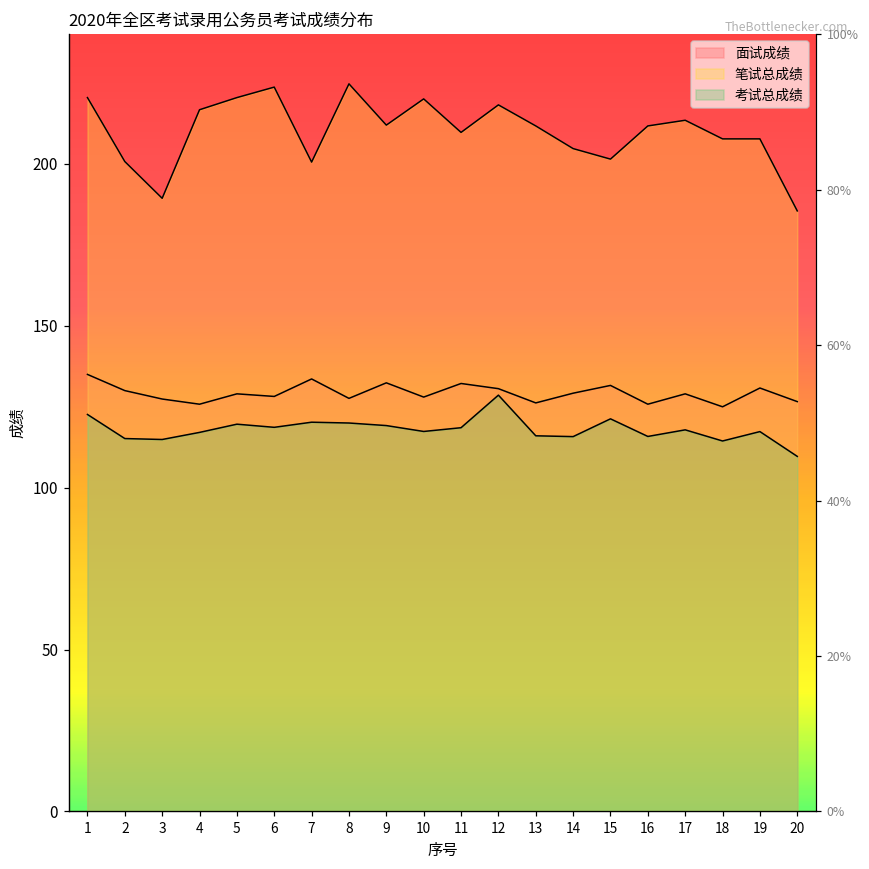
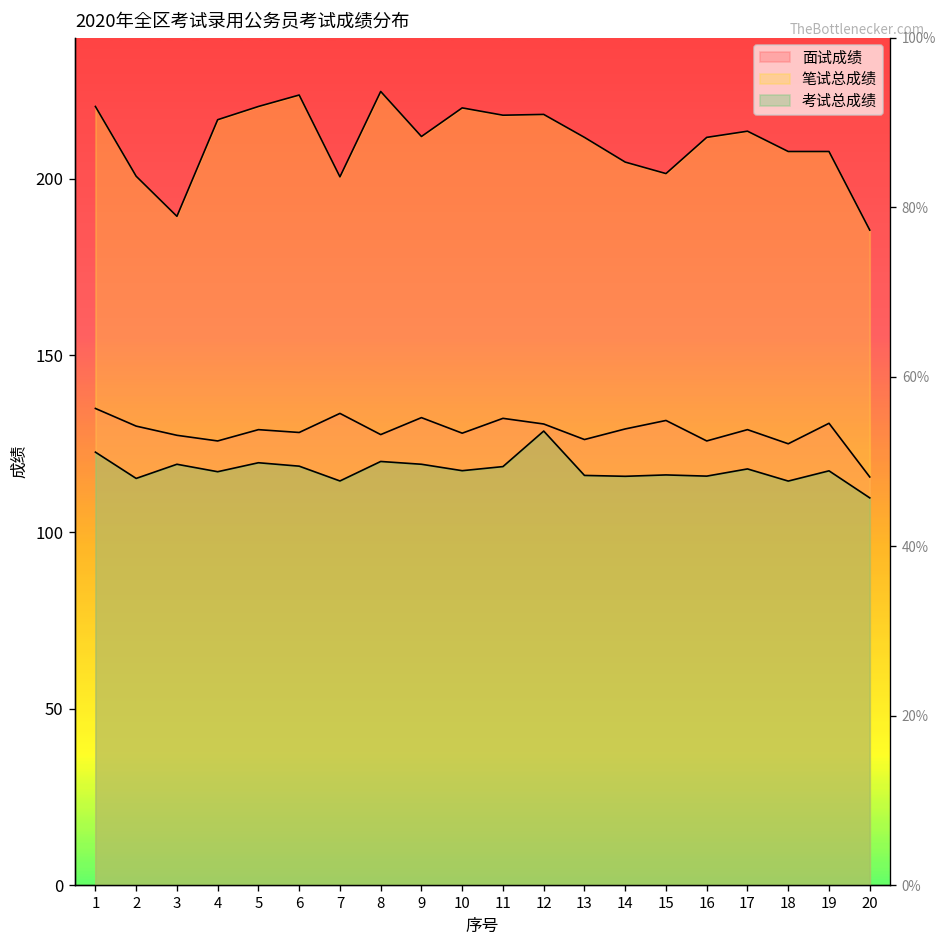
考试总成绩, 3: 115 -> 119
考试总成绩, 7: 120 -> 114
笔试总成绩, 11: 210 -> 218
考试总成绩, 15: 121 -> 116
面试成绩, 20: 127 -> 116
